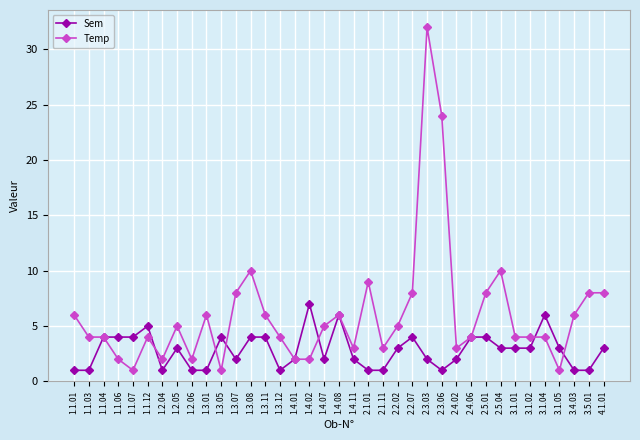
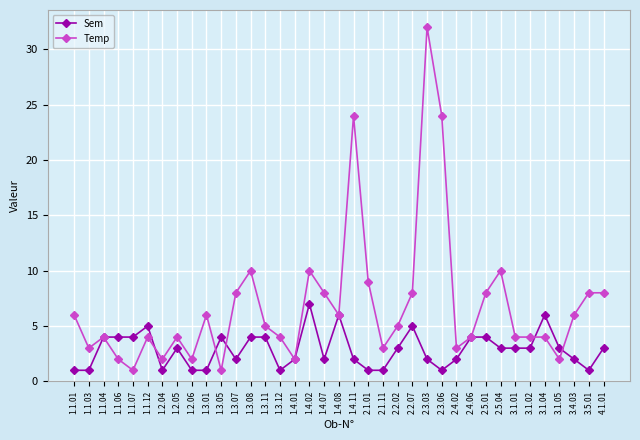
Temp, 1.1.03: 4 -> 3
Temp, 1.2.05: 5 -> 4
Temp, 1.3.11: 6 -> 5
Temp, 1.4.02: 2 -> 10
Temp, 1.4.07: 5 -> 8
Temp, 1.4.11: 3 -> 24
Sem, 2.2.07: 4 -> 5
Temp, 3.1.05: 1 -> 2
Sem, 3.4.03: 1 -> 2
